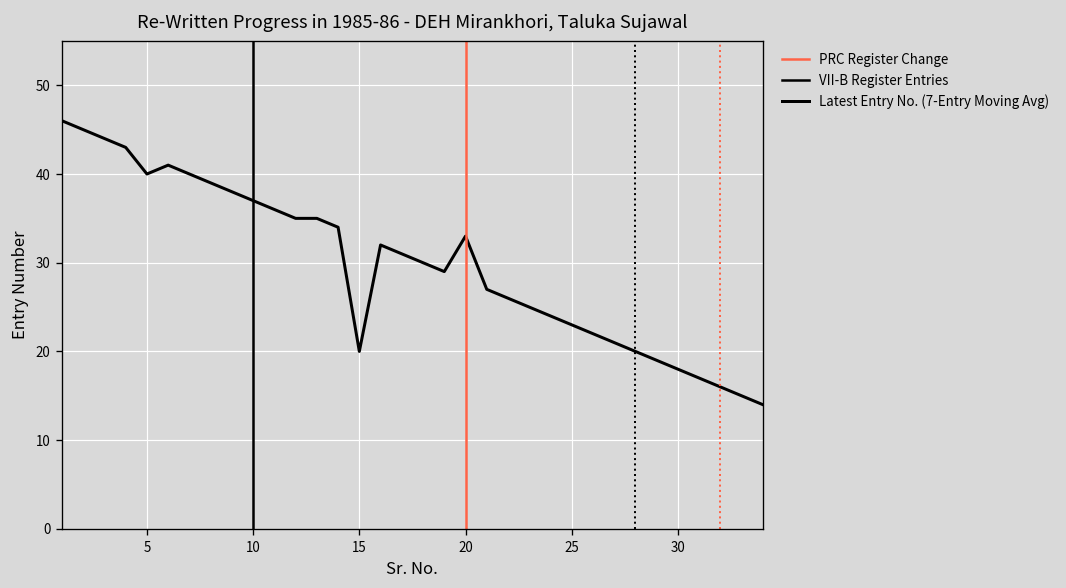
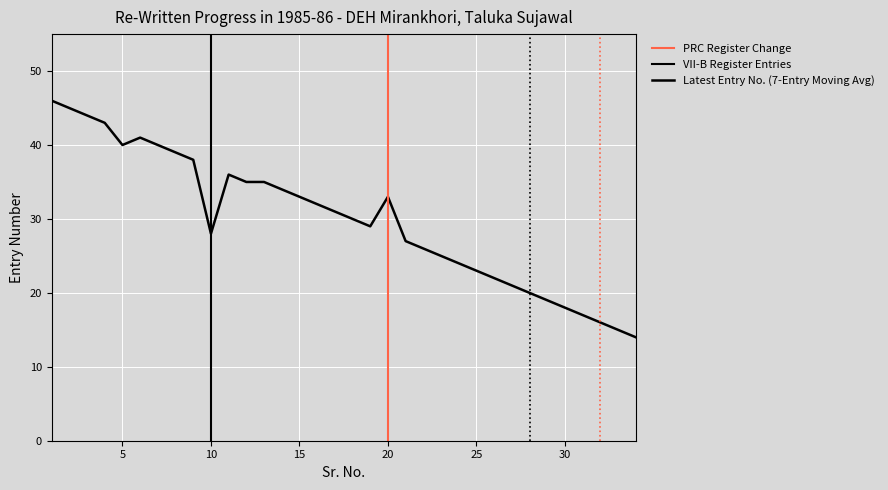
10: 37 -> 28
15: 20 -> 33
